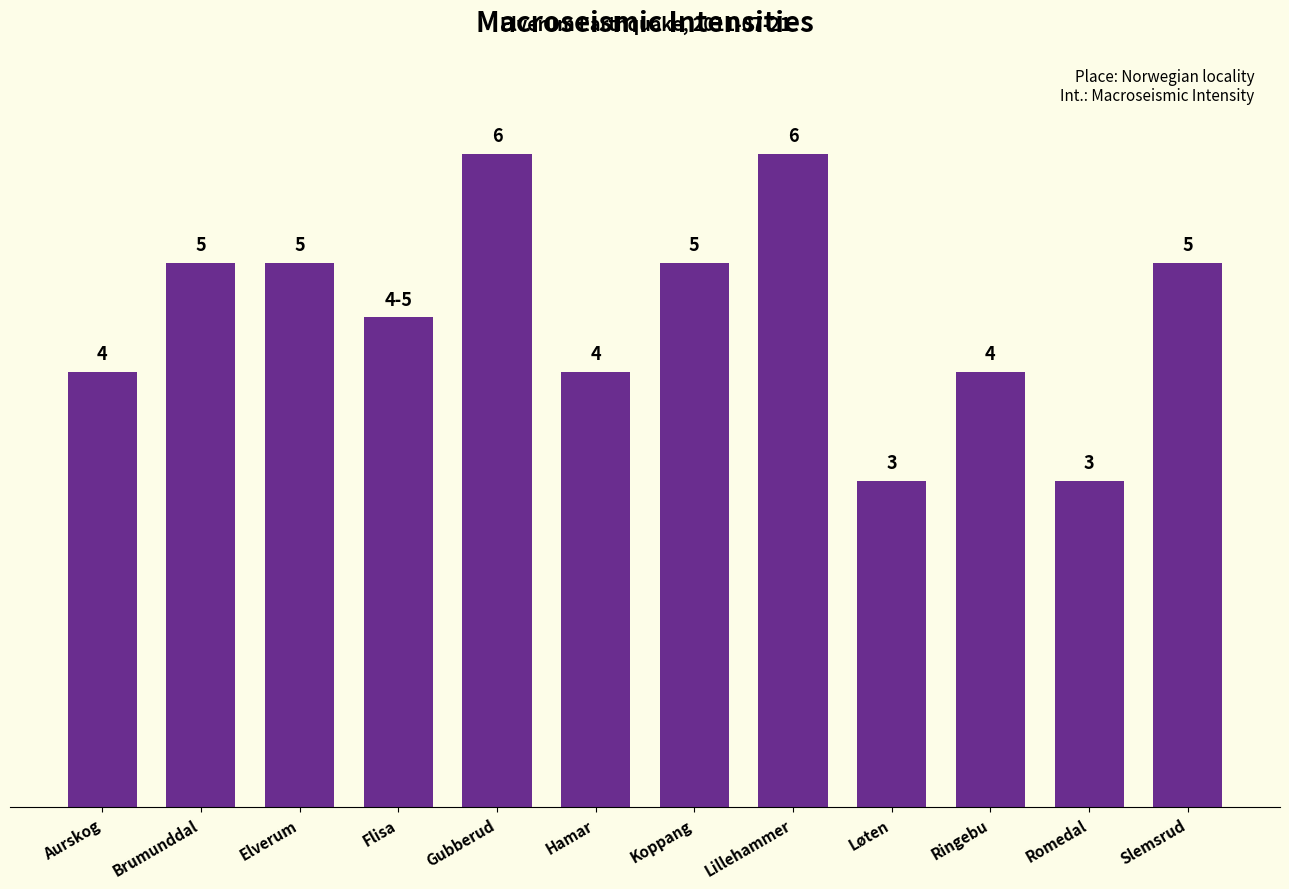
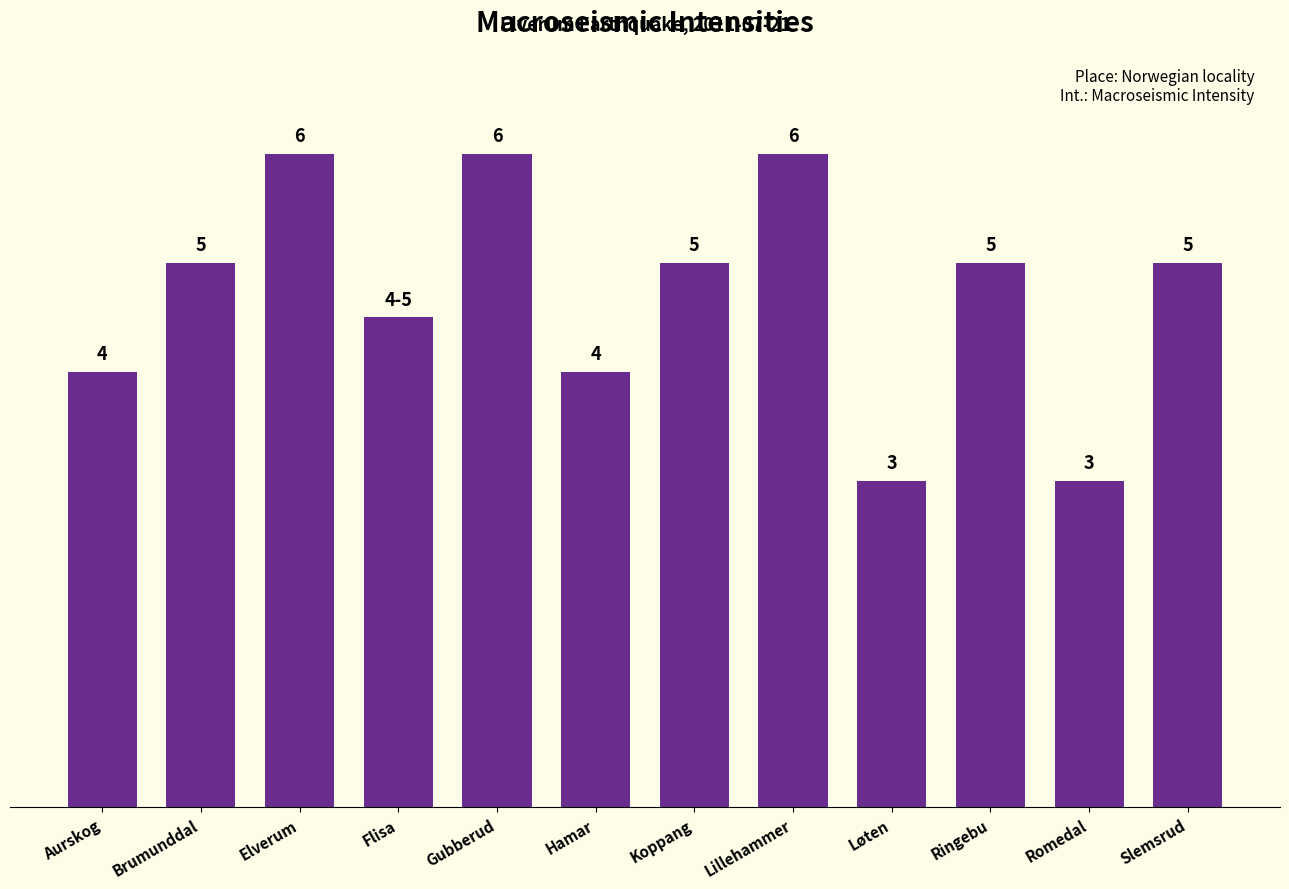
Elverum: 5 -> 6
Ringebu: 4 -> 5
